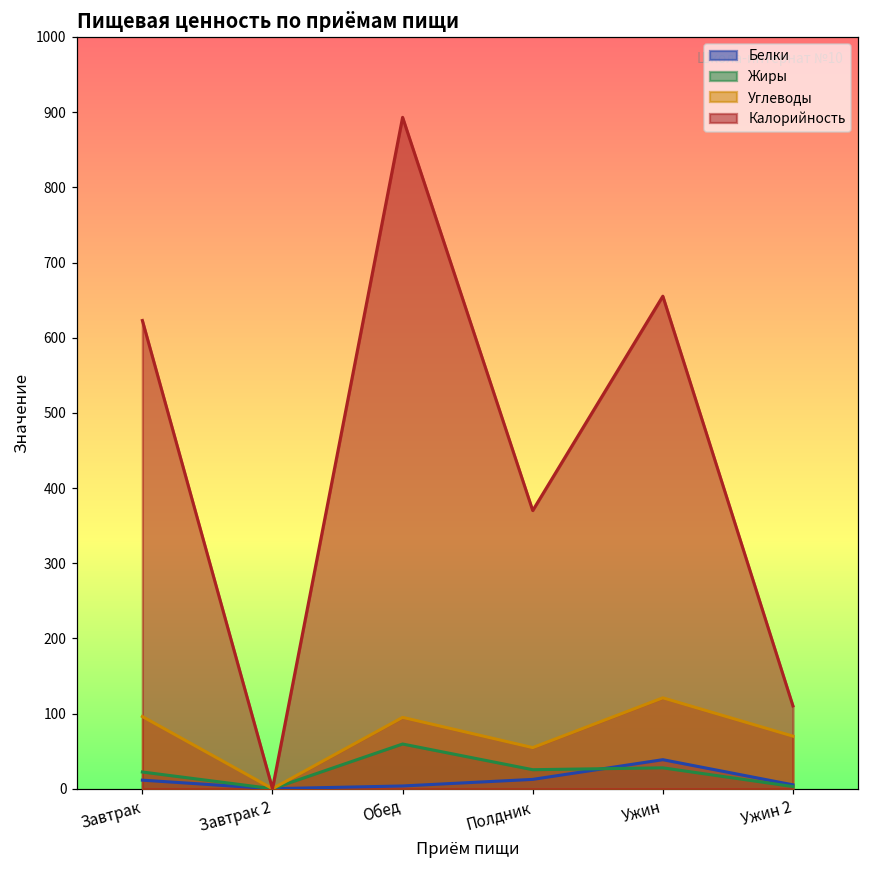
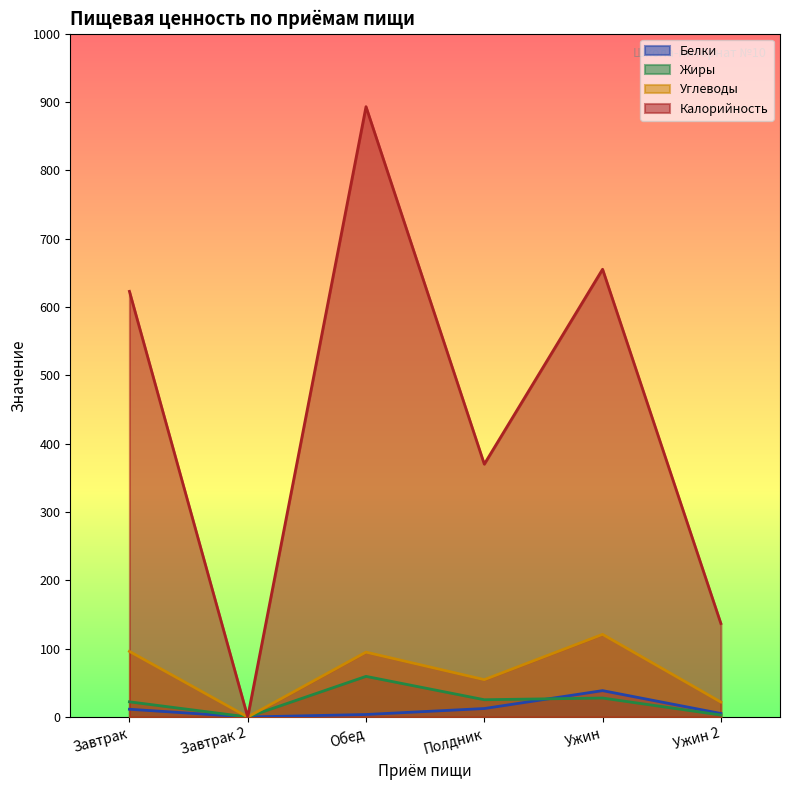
Углеводы, Ужин 2: 70 -> 20
Калорийность, Ужин 2: 110 -> 140
